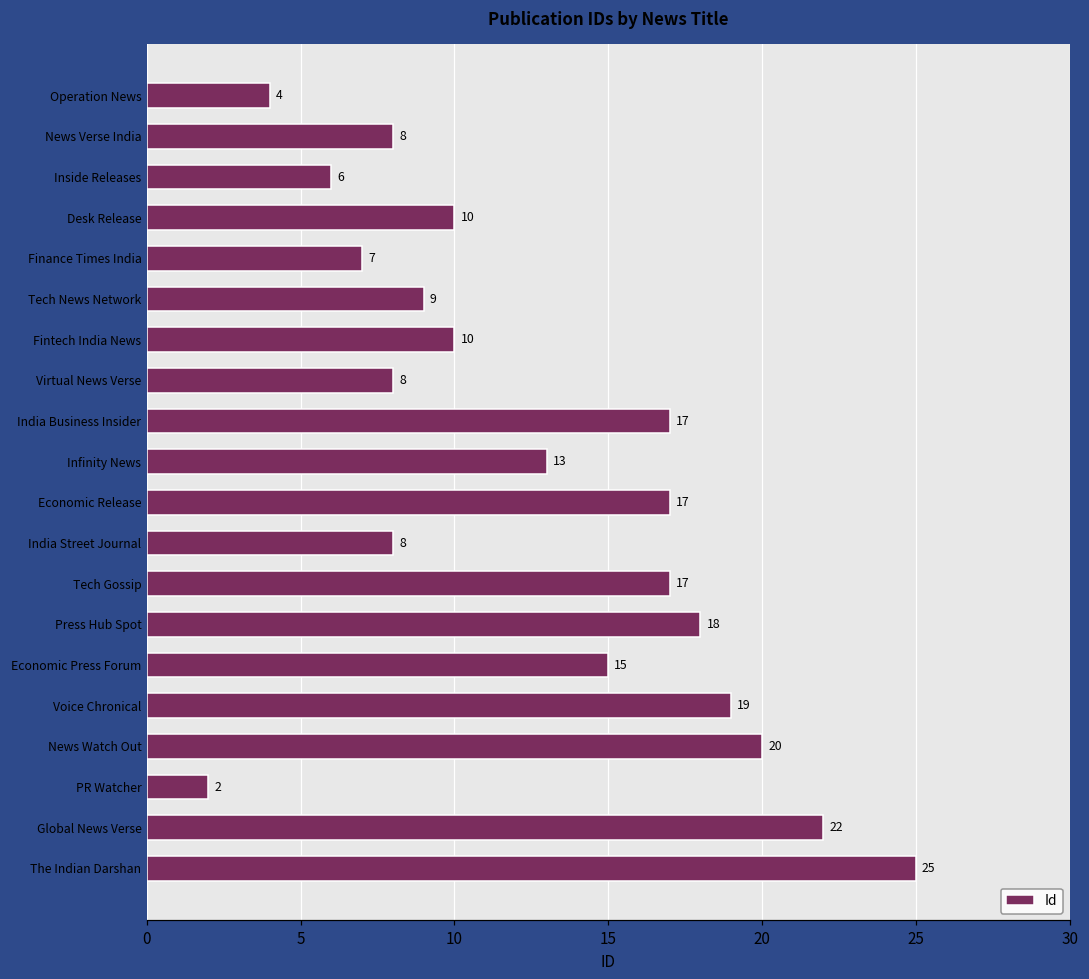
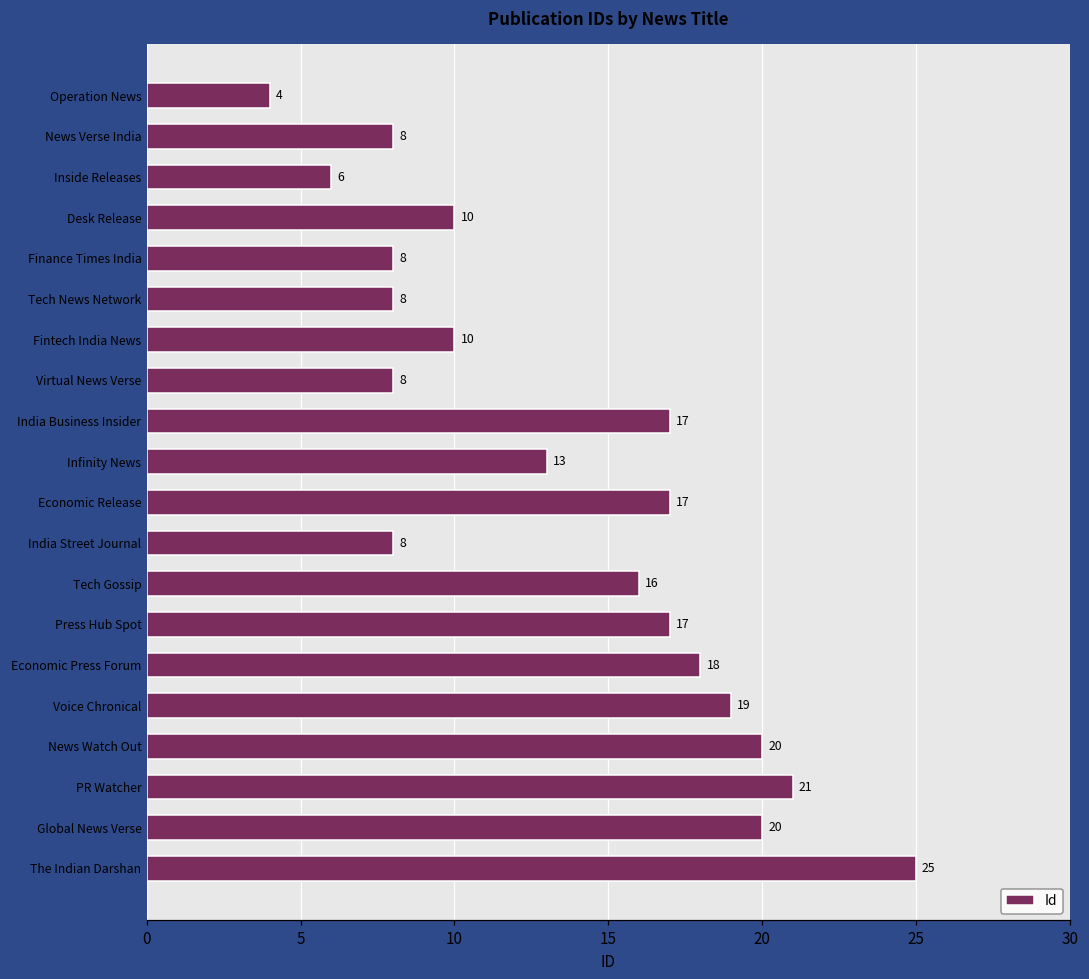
Finance Times India: 7 -> 8
Tech News Network: 9 -> 8
Tech Gossip: 17 -> 16
Press Hub Spot: 18 -> 17
Economic Press Forum: 15 -> 18
PR Watcher: 2 -> 21
Global News Verse: 22 -> 20
